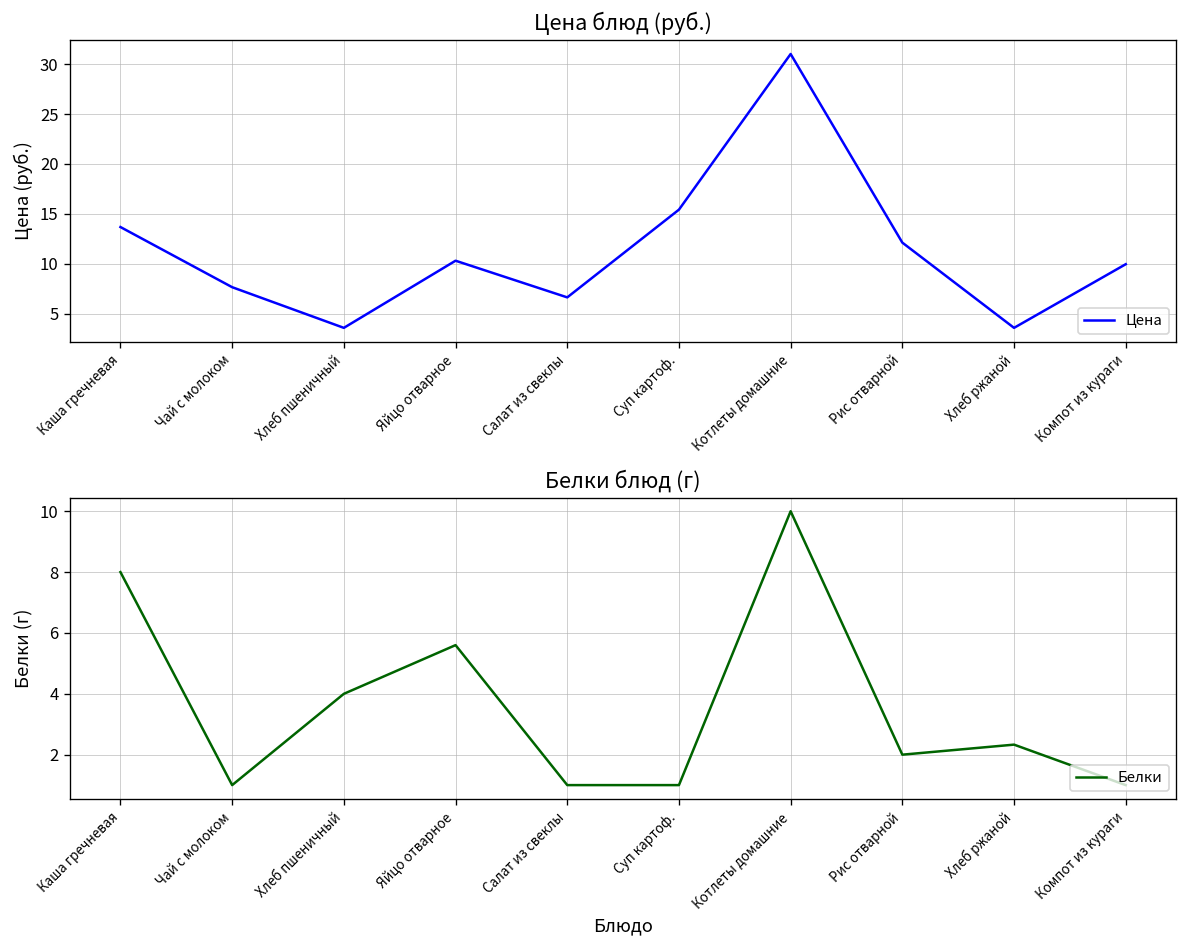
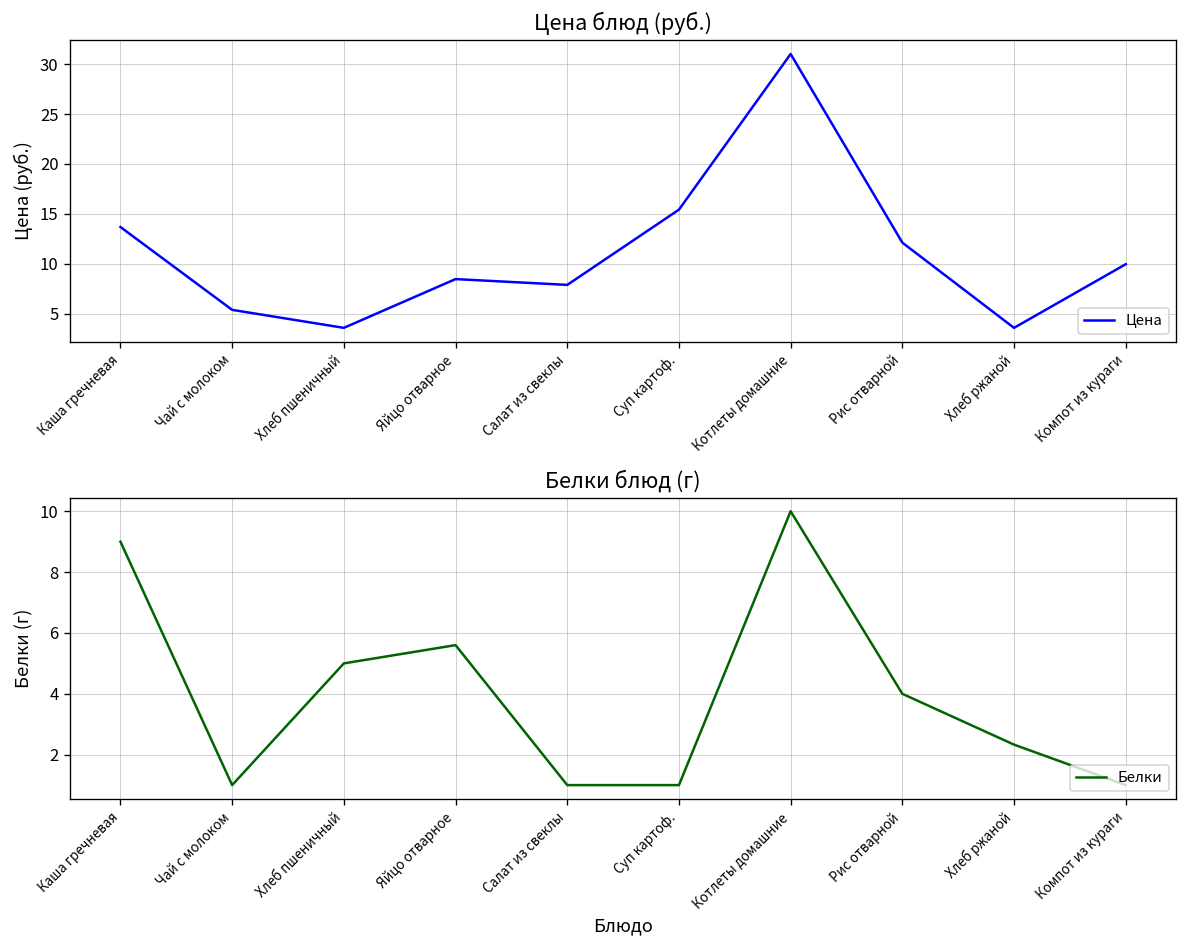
Цена блюд (руб.), Чай с молоком: 8 -> 5
Цена блюд (руб.), Яйцо отварное: 10 -> 8
Цена блюд (руб.), Салат из свеклы: 7 -> 8
Белки блюд (г), Каша гречневая: 8 -> 9
Белки блюд (г), Хлеб пшеничный: 4 -> 5
Белки блюд (г), Рис отварной: 2 -> 4
